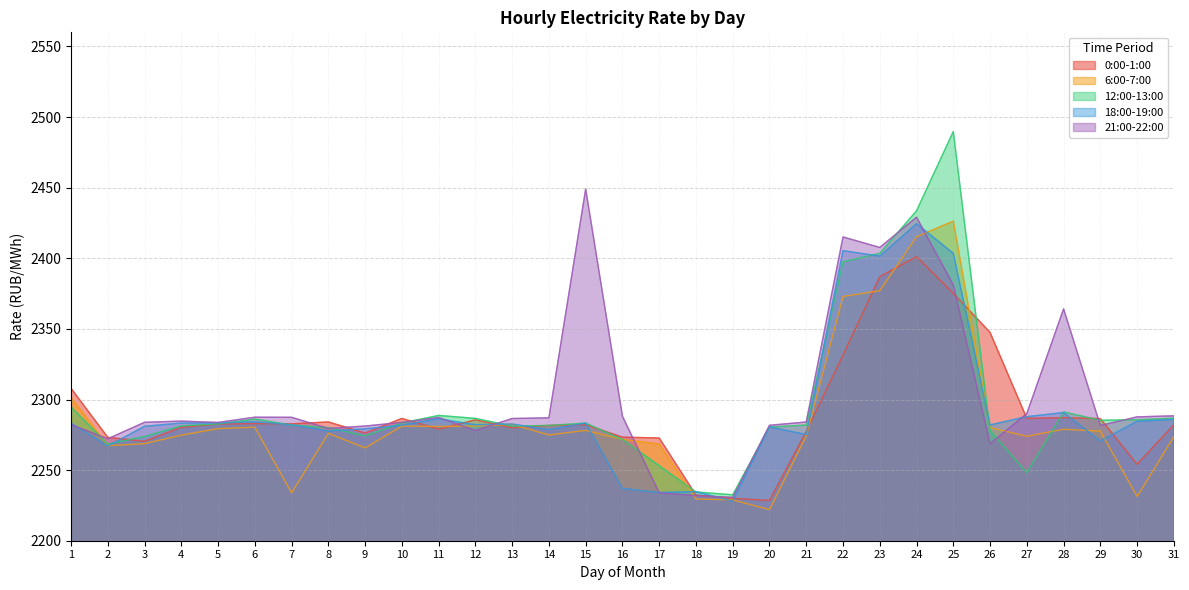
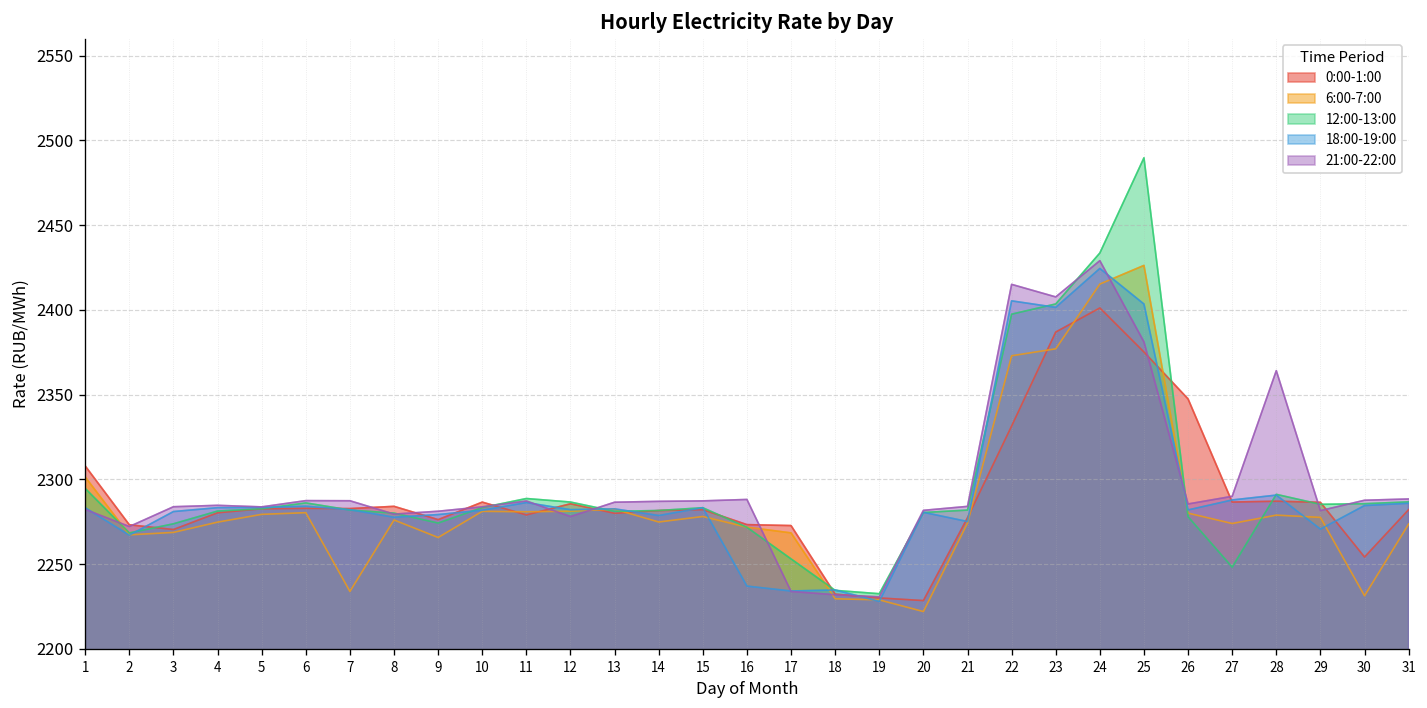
21:00-22:00, 15: 2449 -> 2287
21:00-22:00, 26: 2269 -> 2285
